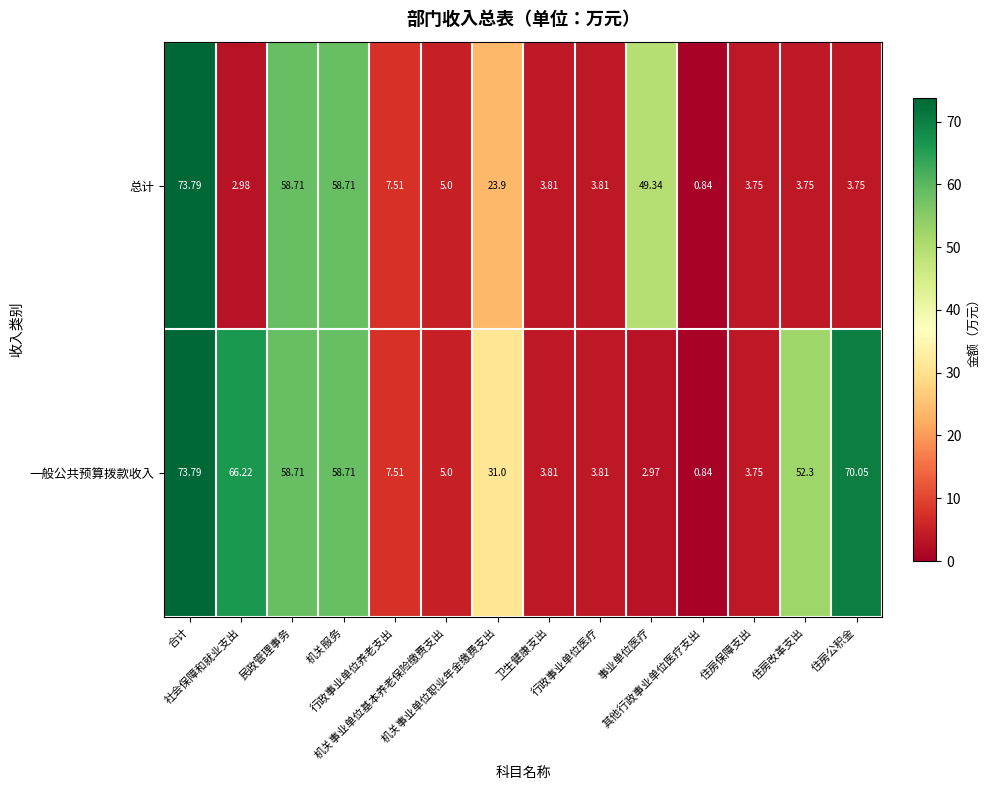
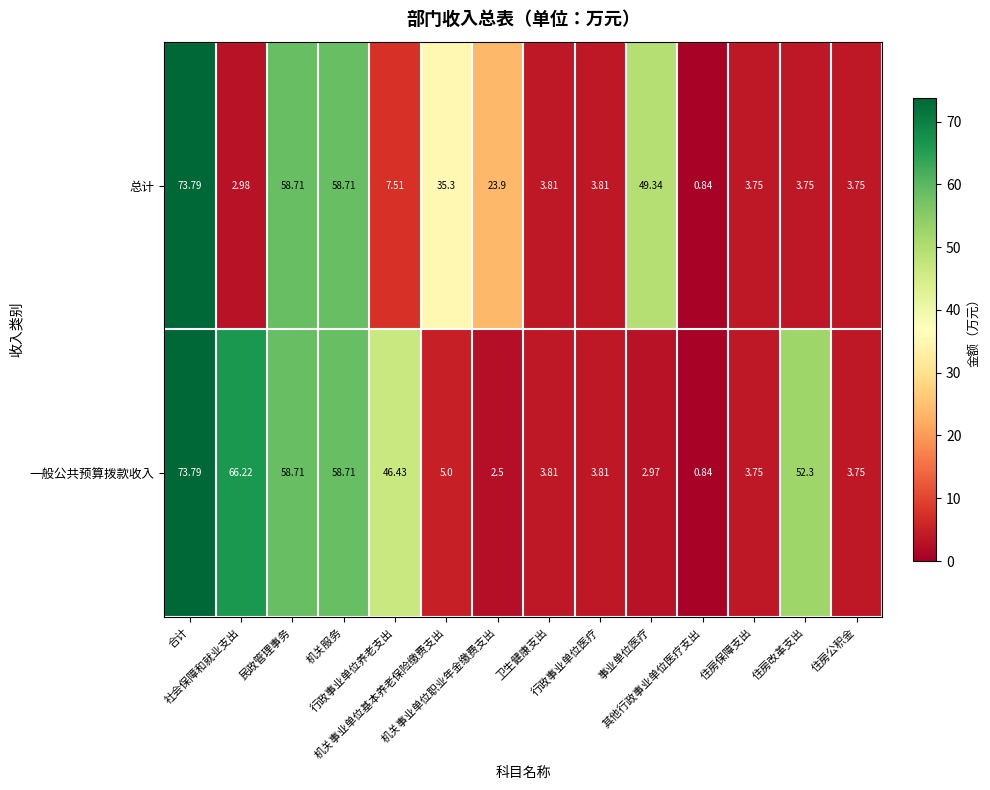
总计, 机关事业单位基本养老保险缴费支出: 5.0 -> 35.3
一般公共预算拨款收入, 行政事业单位养老支出: 7.51 -> 46.43
一般公共预算拨款收入, 机关事业单位职业年金缴费支出: 31.0 -> 2.5
一般公共预算拨款收入, 住房公积金: 70.05 -> 3.75
